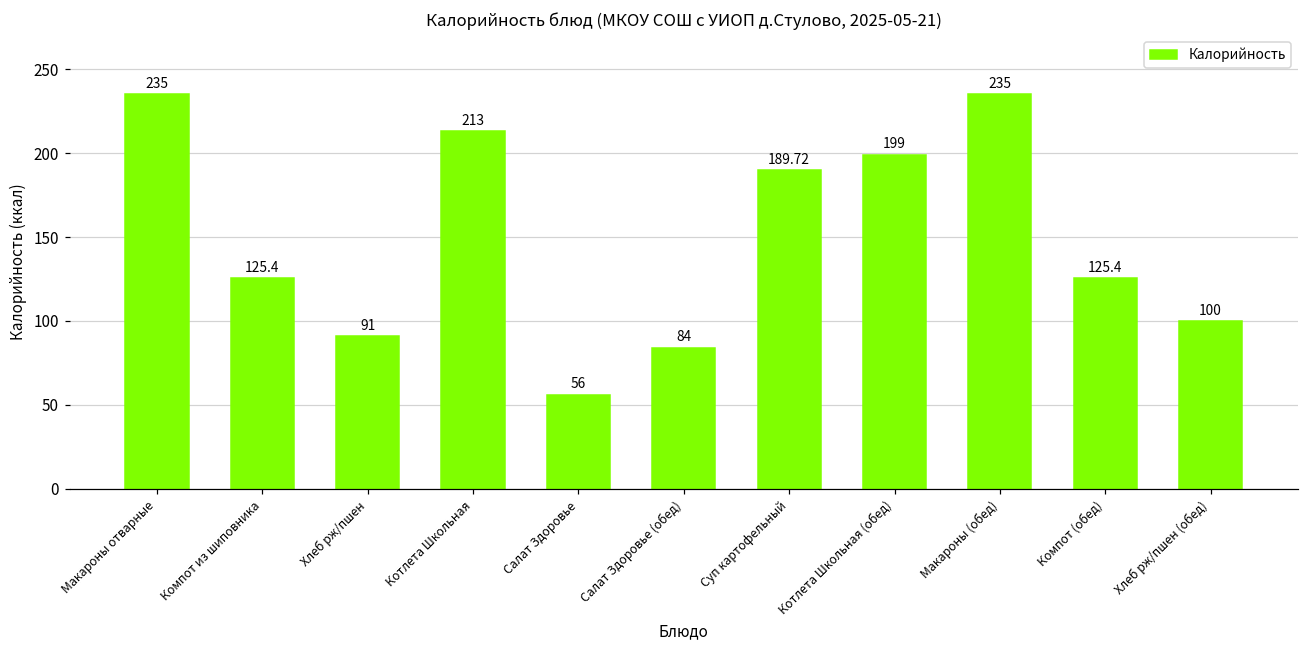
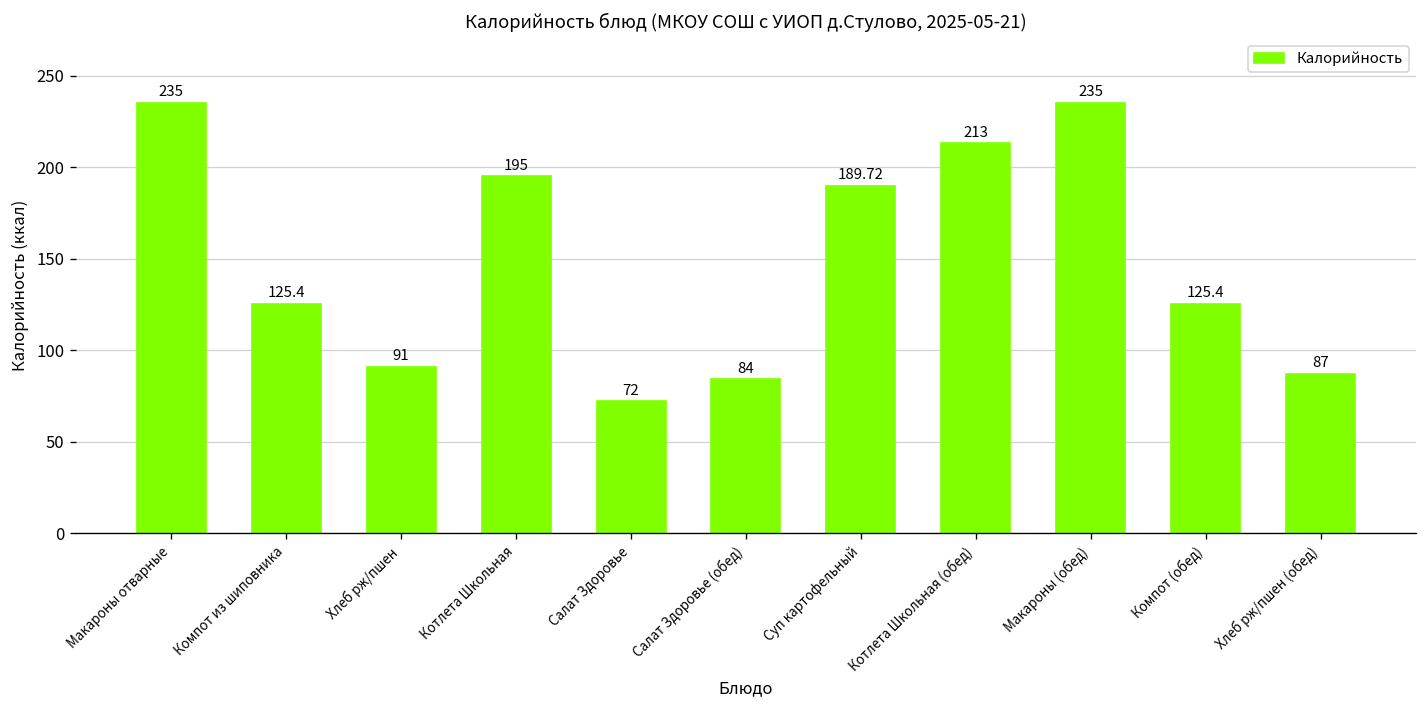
Котлета Школьная: 213 -> 195
Салат Здоровье: 56 -> 72
Котлета Школьная (обед): 199 -> 213
Хлеб рж/пшен (обед): 100 -> 87
